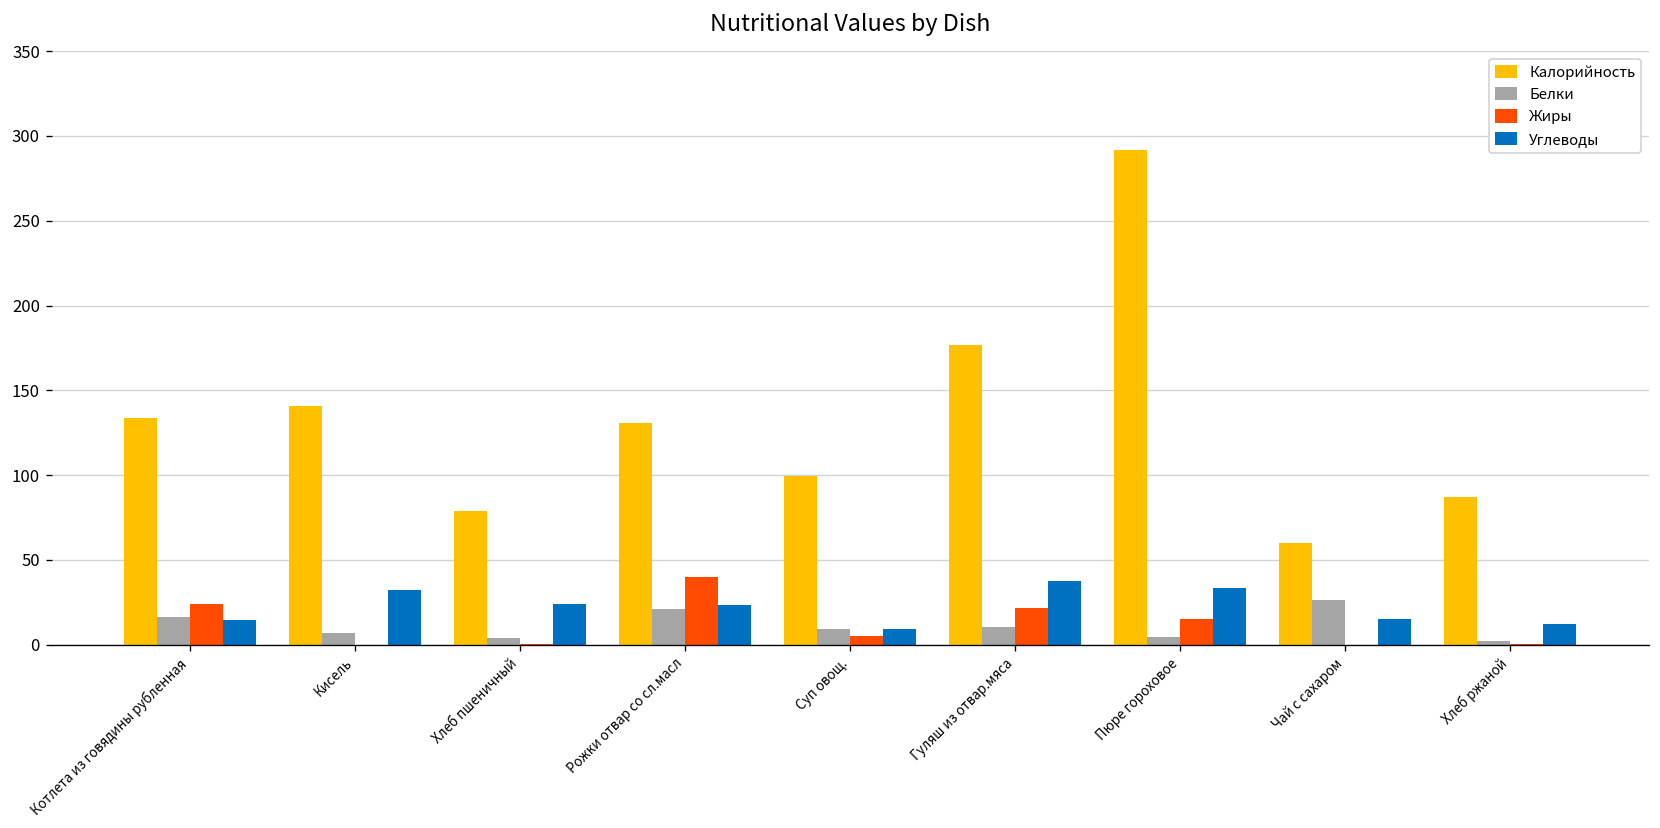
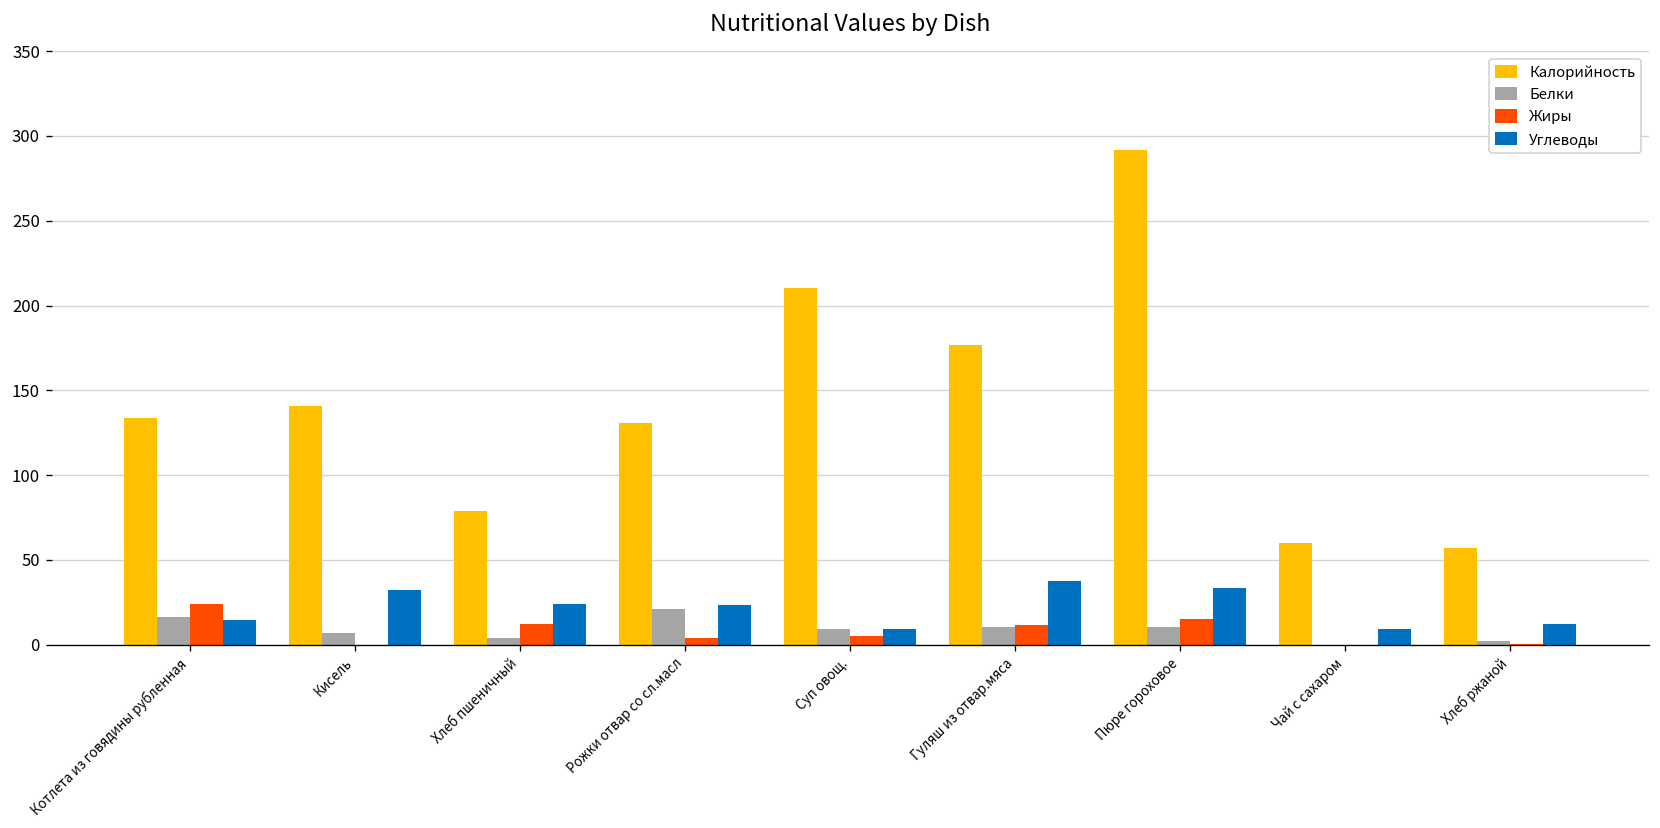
Жиры, Хлеб пшеничный: 1 -> 12
Жиры, Рожки отвар со сл.масл: 40 -> 4
Калорийность, Суп овощ.: 100 -> 210
Жиры, Гуляш из отвар.мяса: 22 -> 12
Белки, Пюре гороховое: 4 -> 10
Белки, Чай с сахаром: 27 -> 0
Углеводы, Чай с сахаром: 15 -> 9
Калорийность, Хлеб ржаной: 87 -> 57
